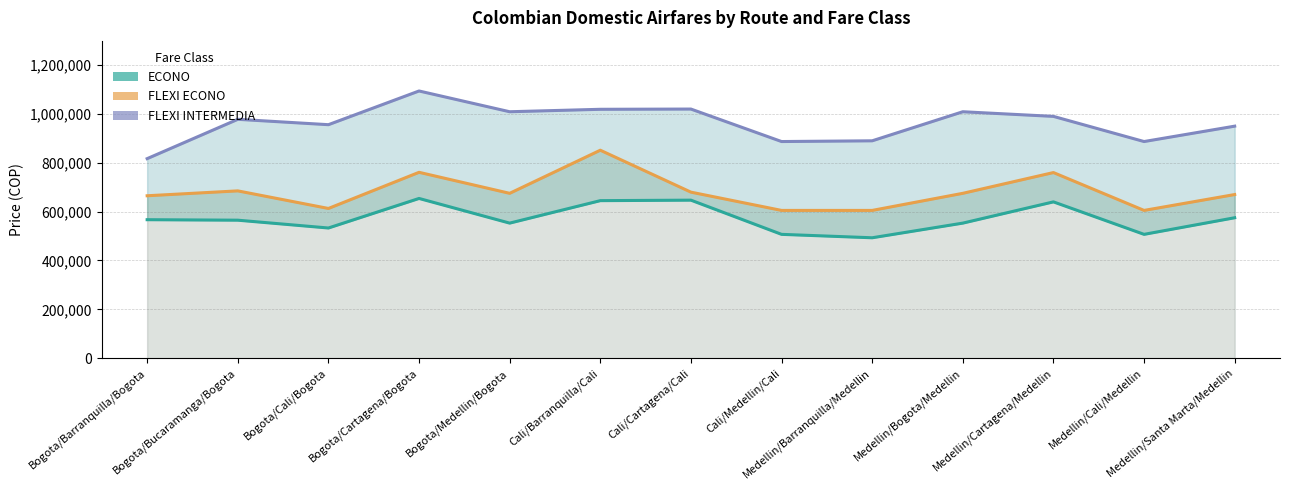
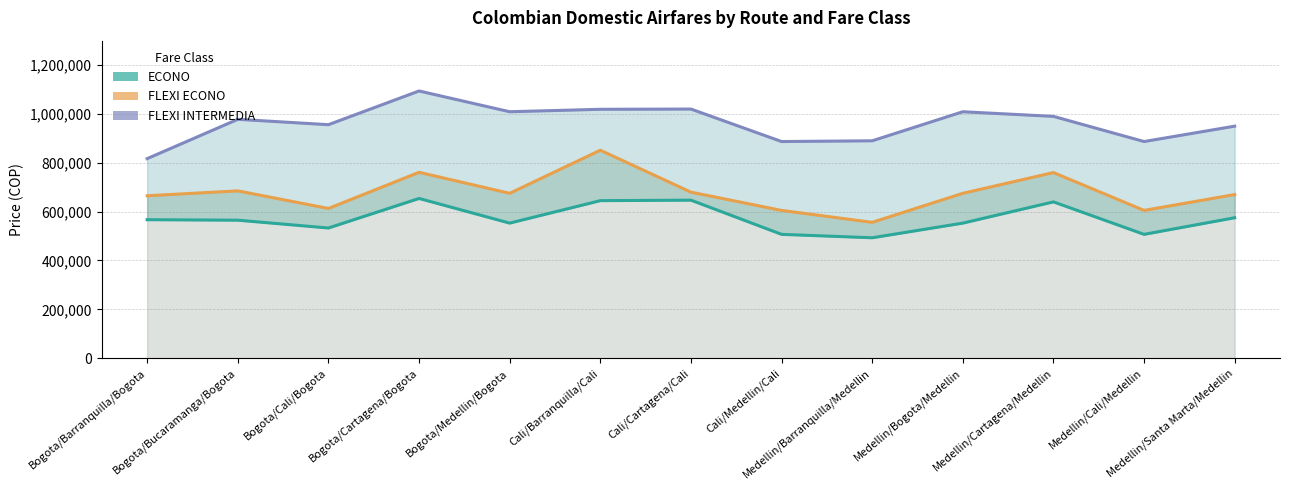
FLEXI ECONO, Medellin/Barranquilla/Medellin: 610,000 -> 560,000
